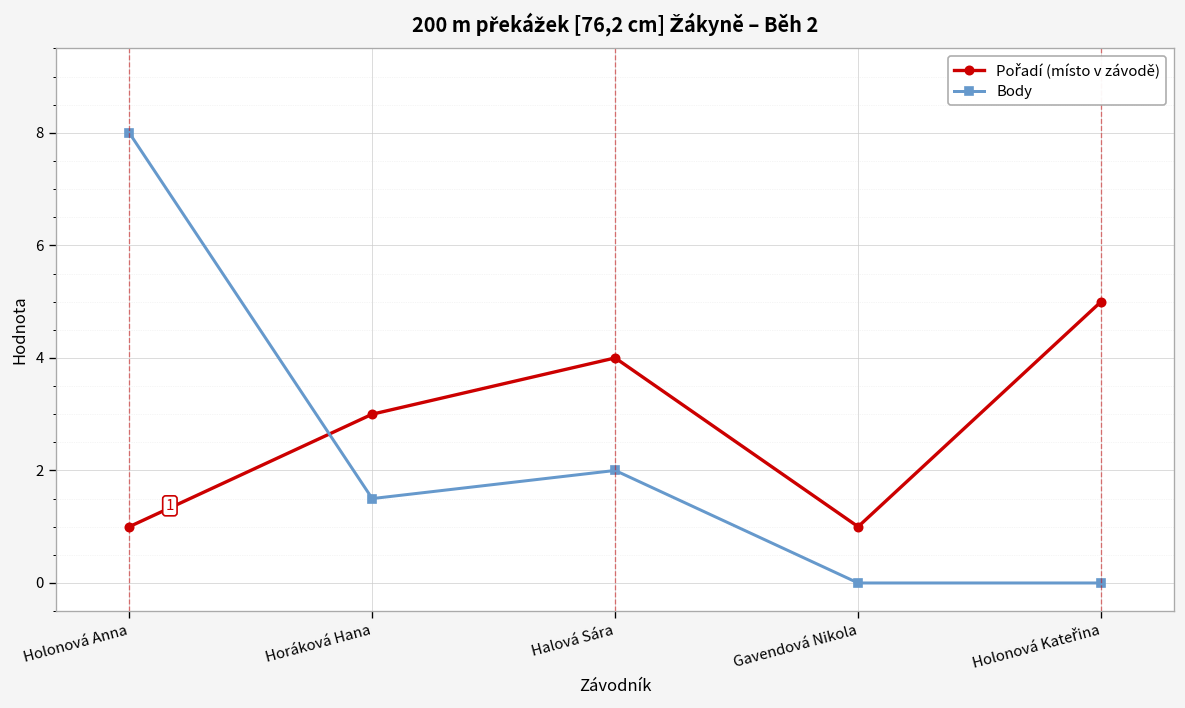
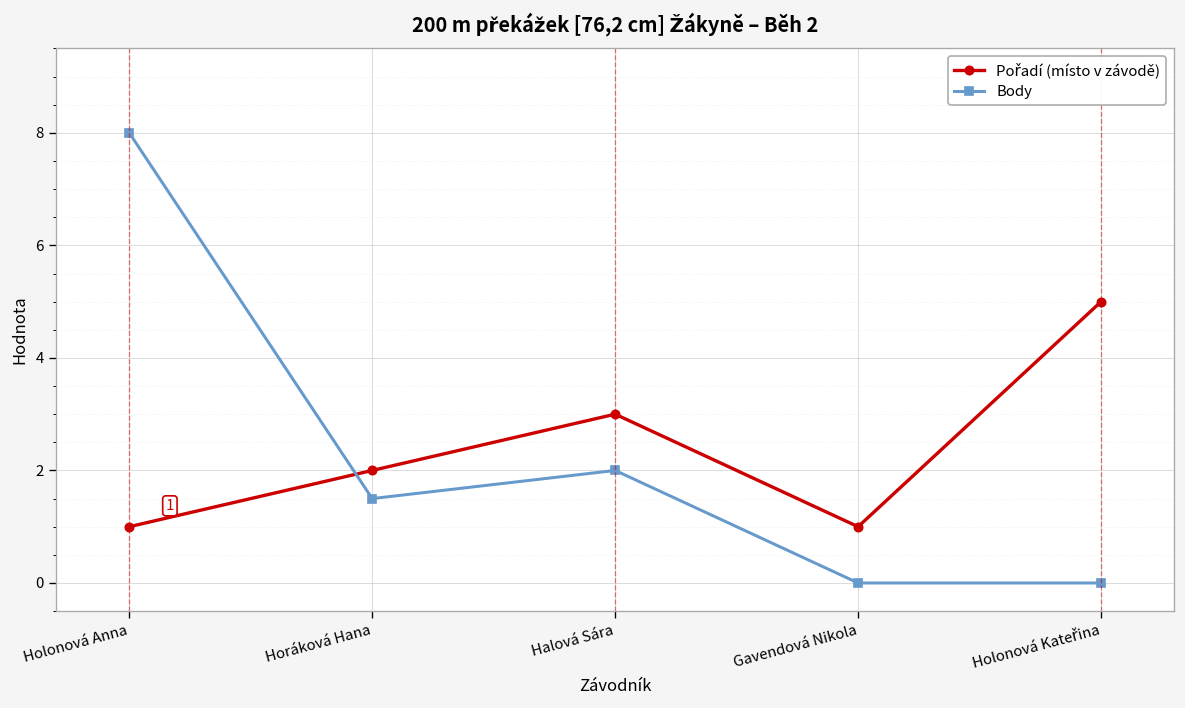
Pořadí (místo v závodě), Horáková Hana: 3 -> 2
Pořadí (místo v závodě), Halová Sára: 4 -> 3
